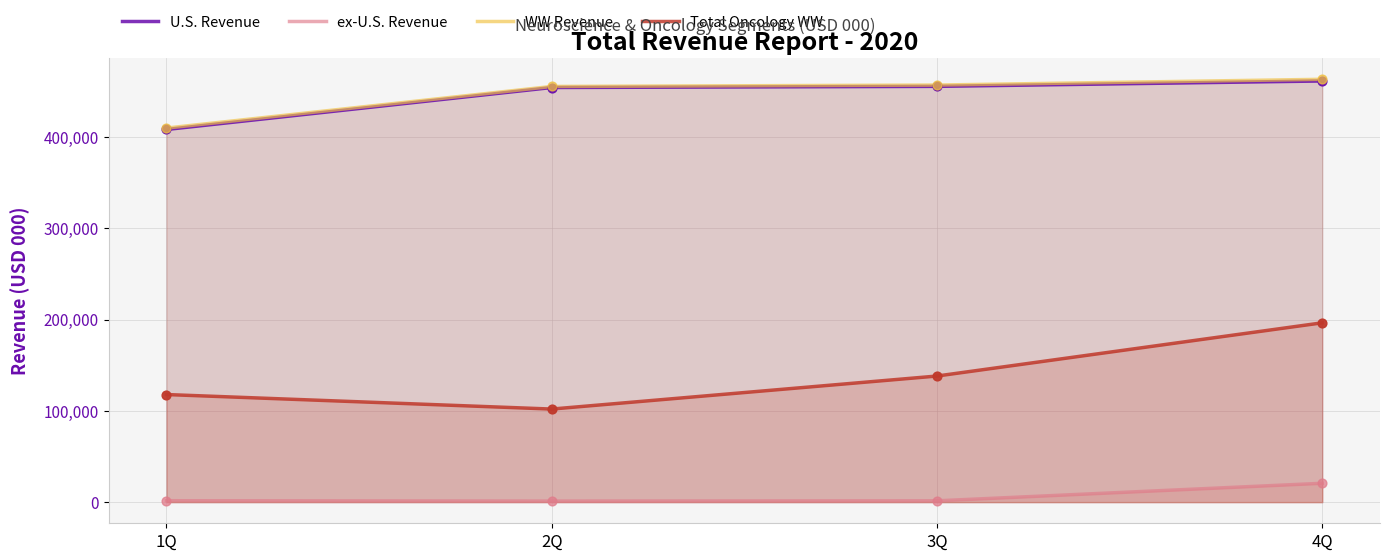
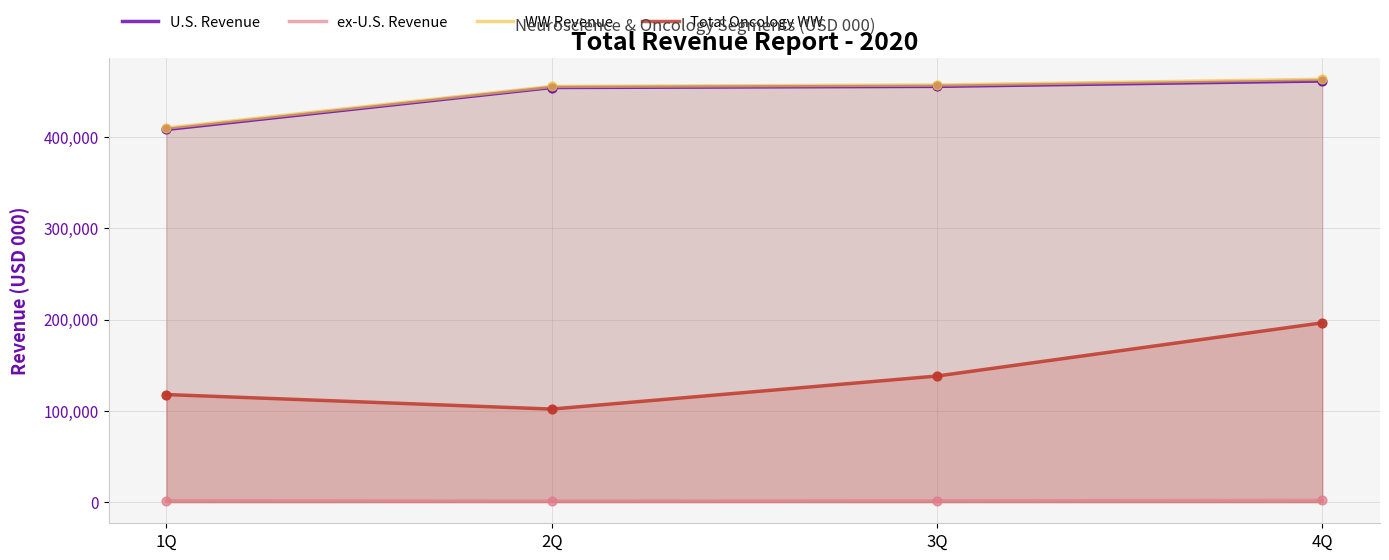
ex-U.S. Revenue, 4Q: 20,000 -> 0
